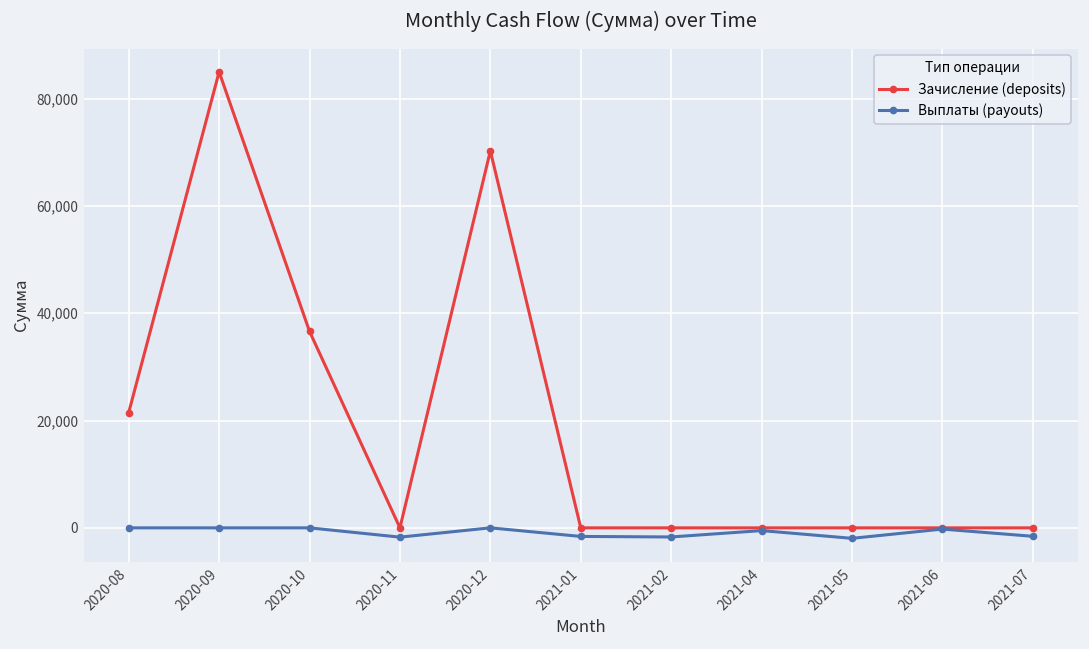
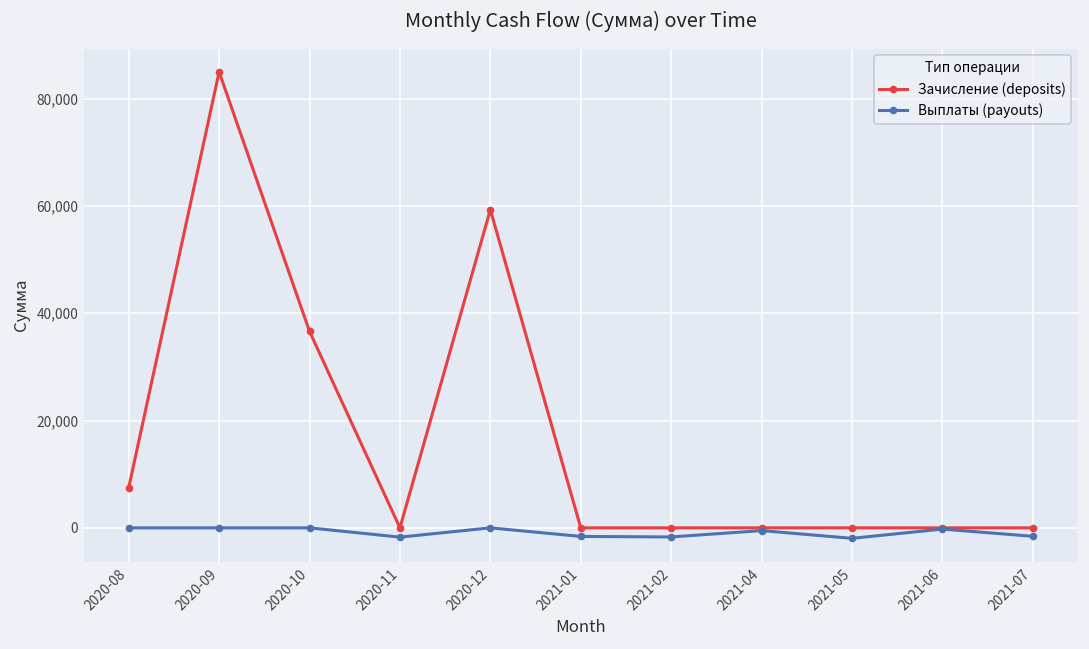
Зачисление (deposits), 2020-08: 22,000 -> 7,000
Зачисление (deposits), 2020-12: 70,000 -> 59,000
